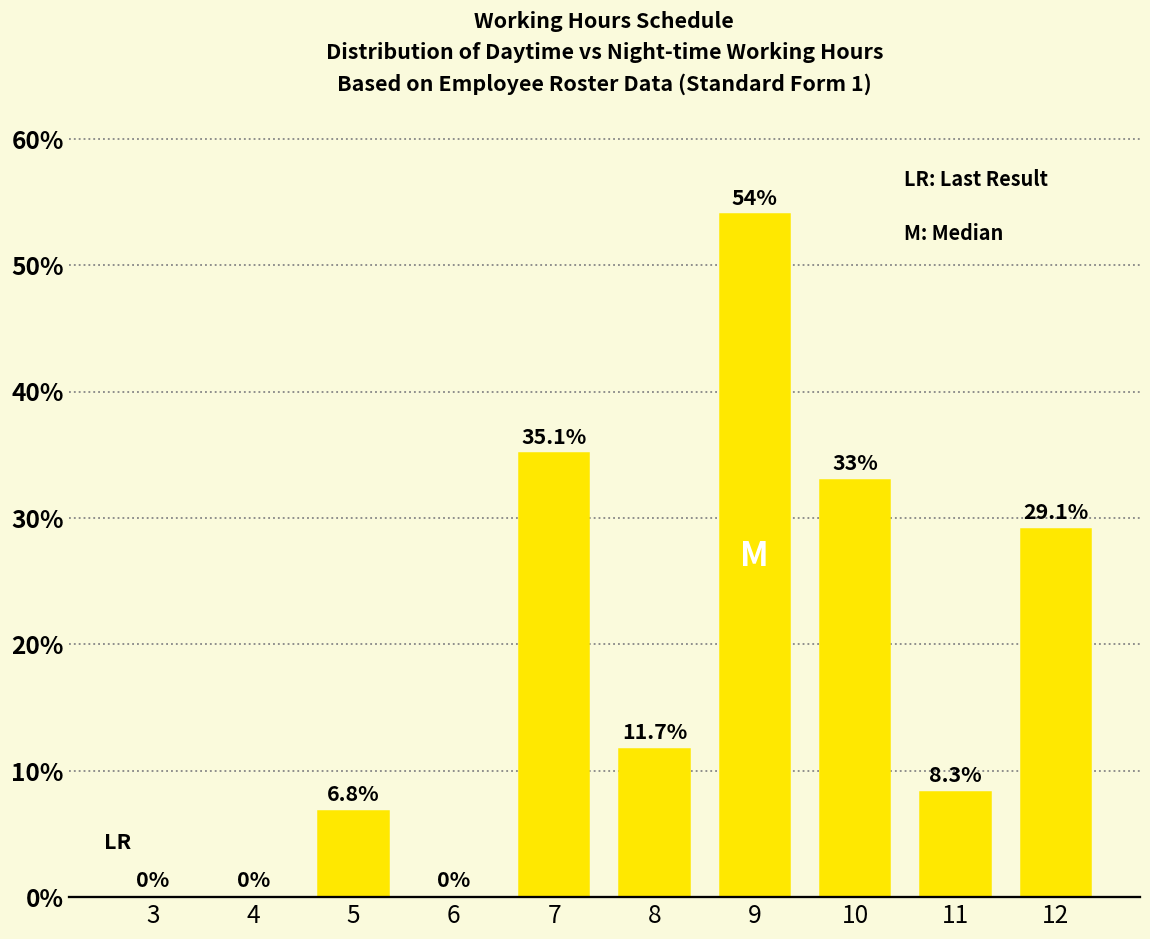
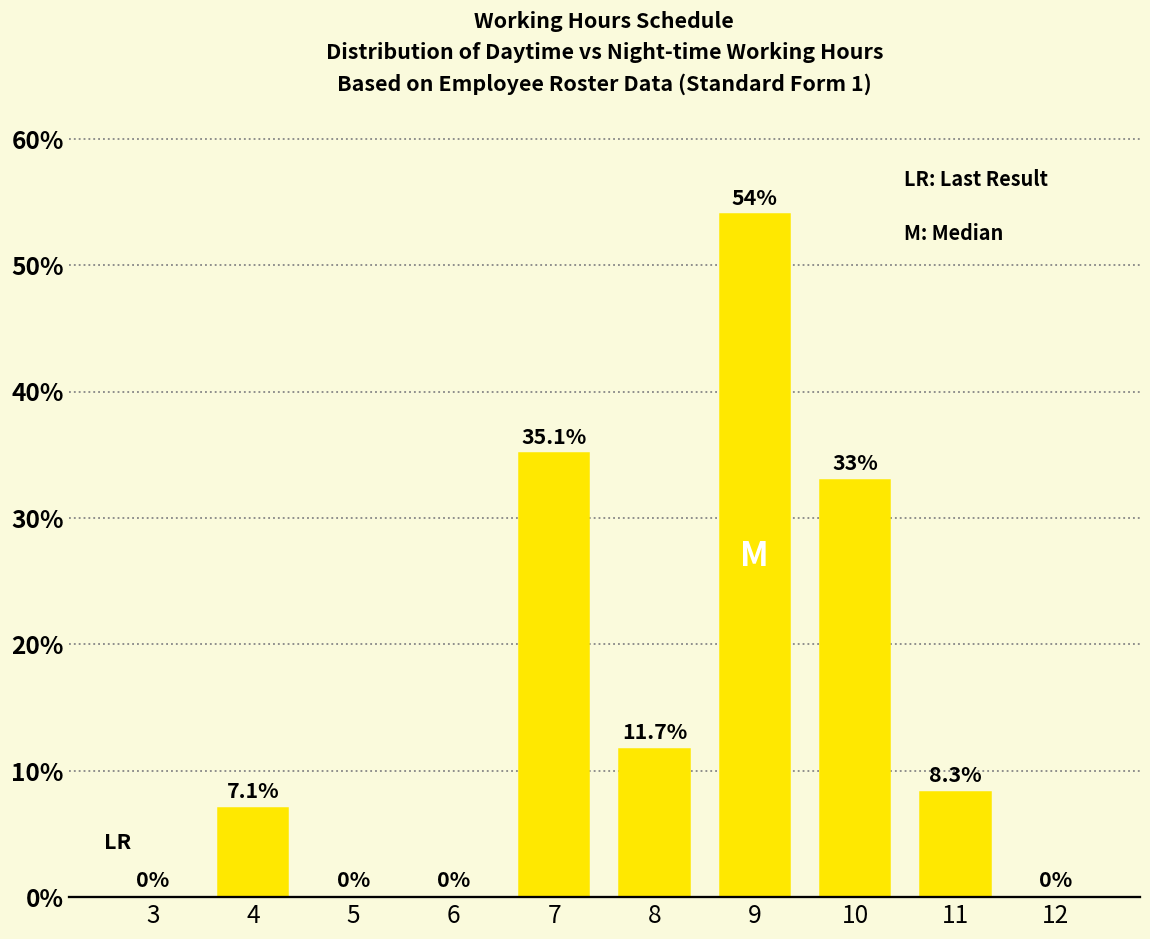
4: 0% -> 7.1%
5: 6.8% -> 0%
12: 29.1% -> 0%
